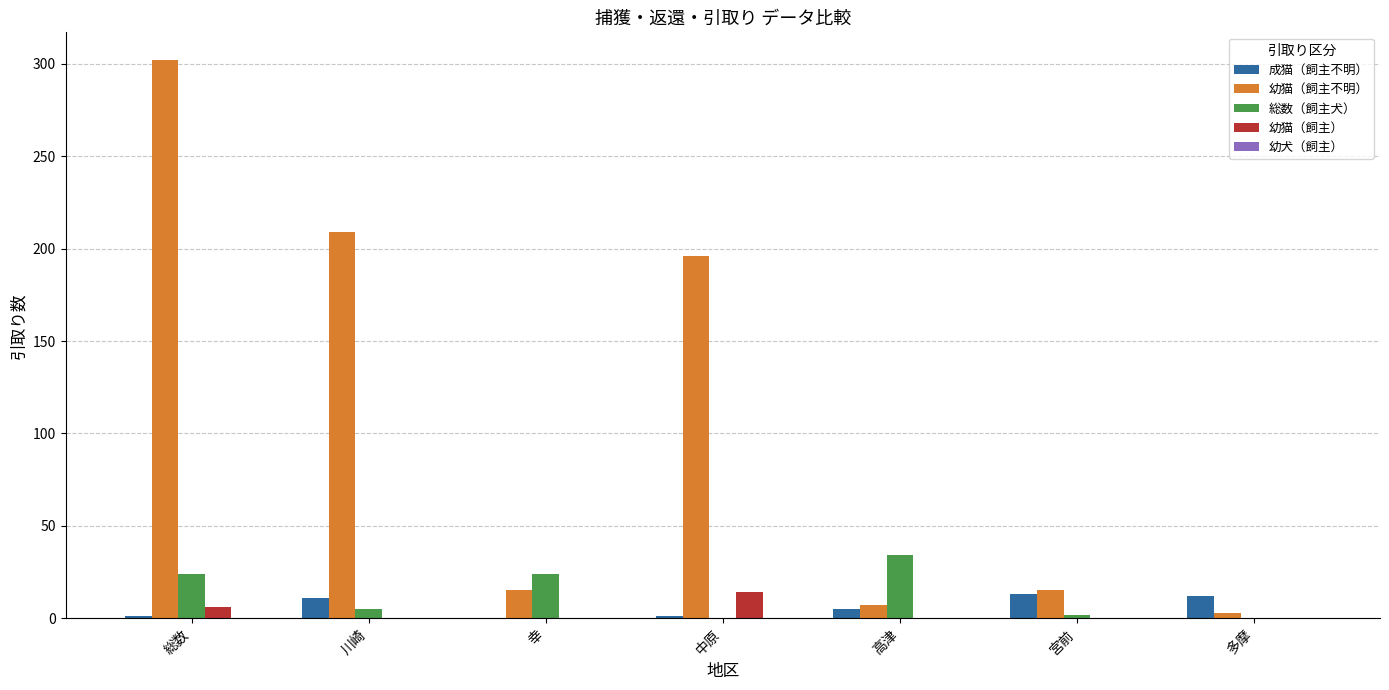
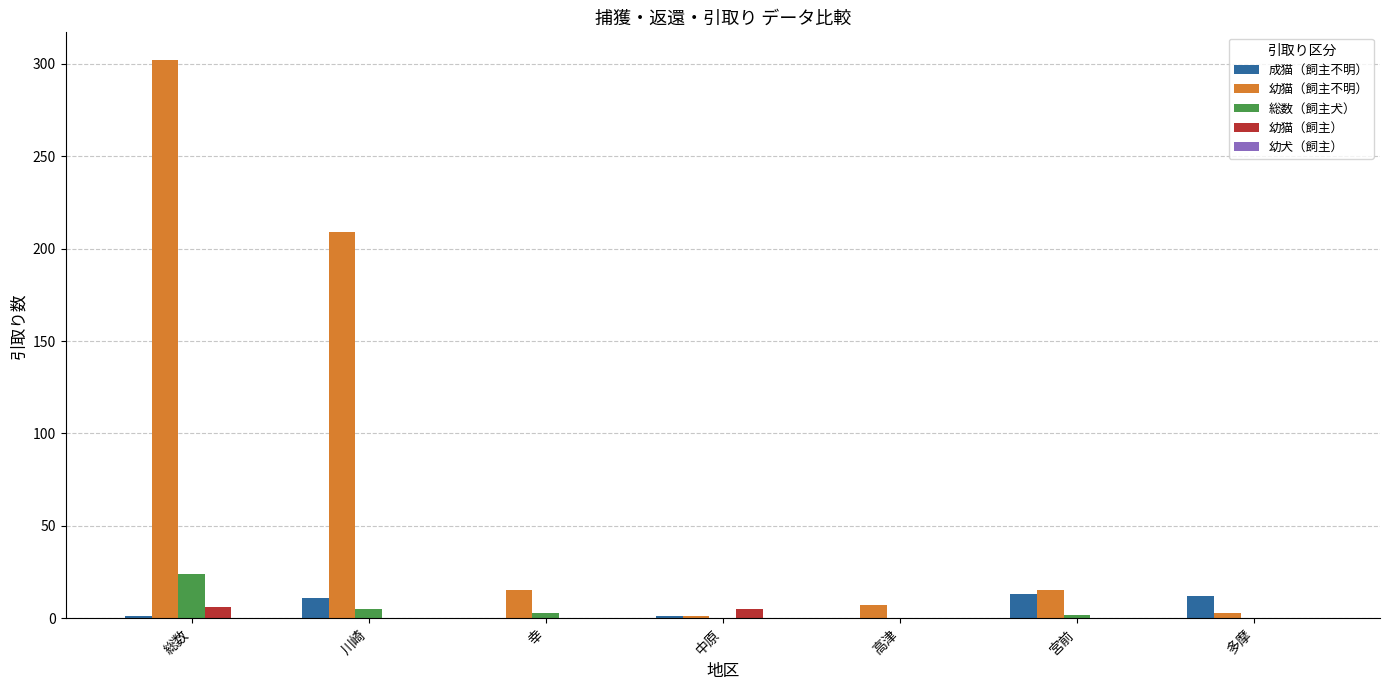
総数（飼主犬）, 幸: 24 -> 3
幼猫（飼主不明）, 中原: 196 -> 1
幼猫（飼主）, 中原: 14 -> 5
成猫（飼主不明）, 高津: 5 -> 0
総数（飼主犬）, 高津: 34 -> 0
